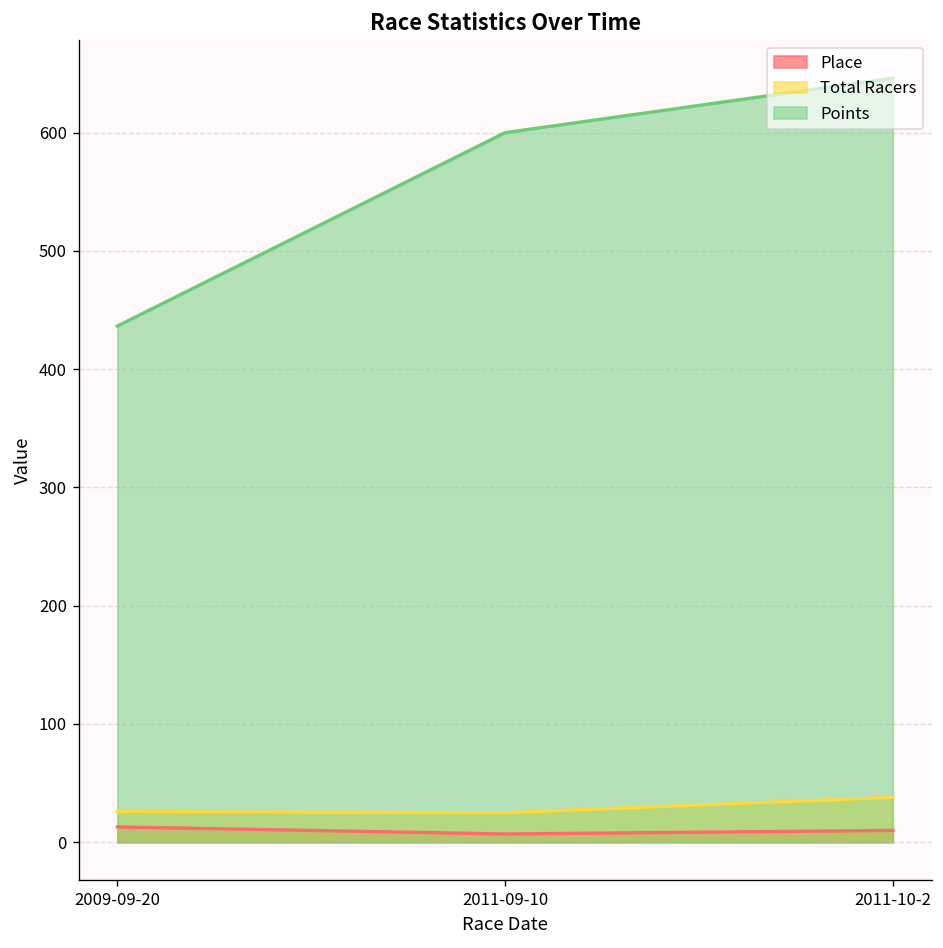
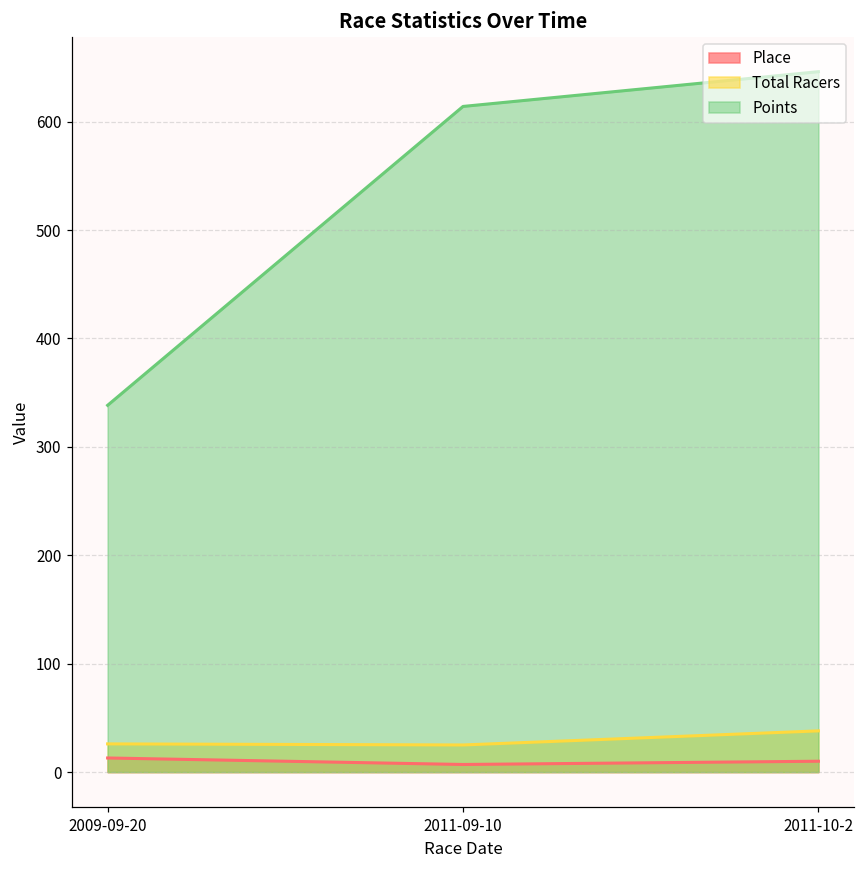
Points, 2009-09-20: 440 -> 340
Points, 2011-09-10: 600 -> 610
